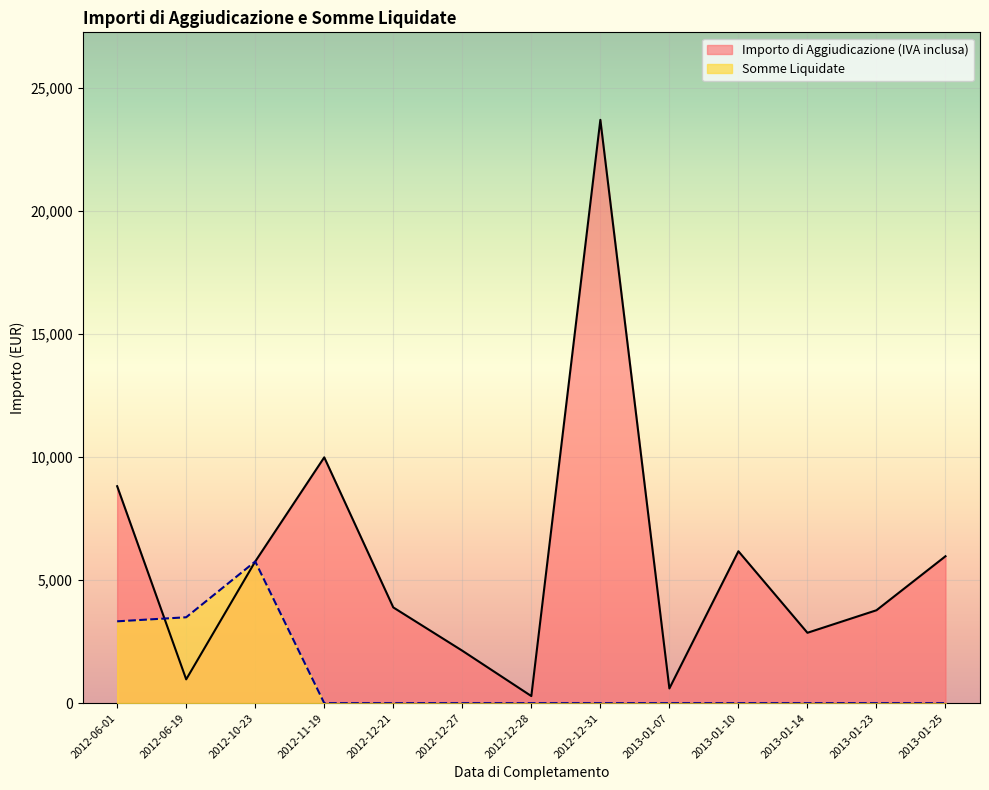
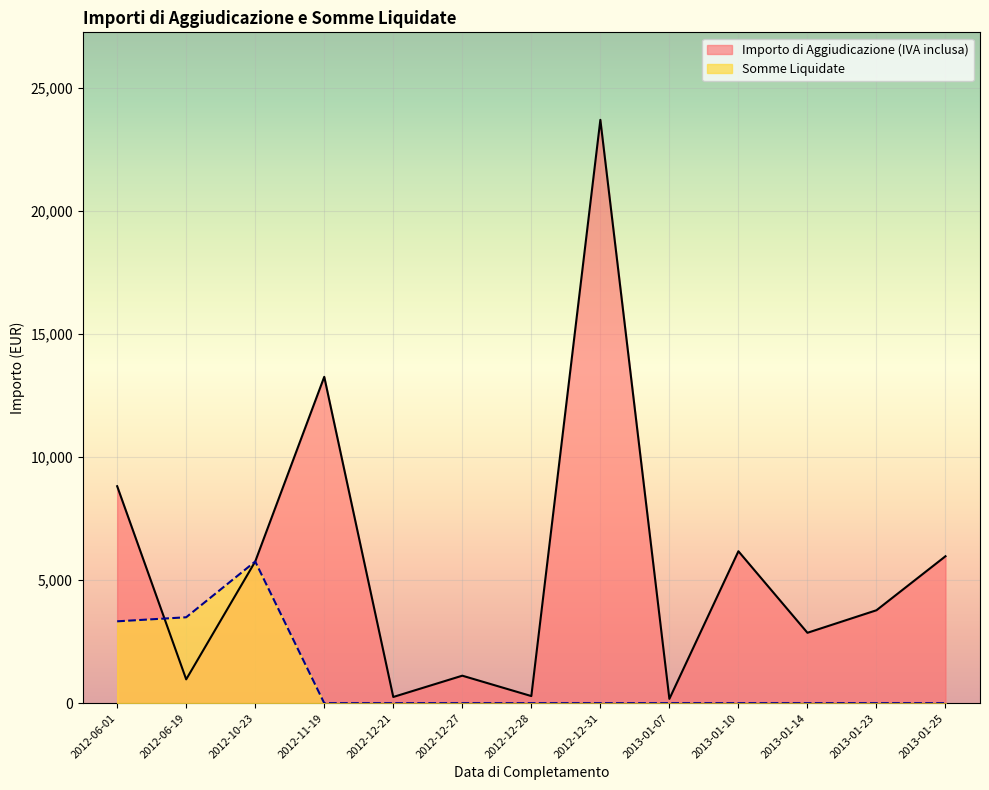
Importo di Aggiudicazione (IVA inclusa), 2012-11-19: 10,000 -> 13,300
Importo di Aggiudicazione (IVA inclusa), 2012-12-21: 3,900 -> 300
Importo di Aggiudicazione (IVA inclusa), 2012-12-27: 2,100 -> 1,100
Importo di Aggiudicazione (IVA inclusa), 2013-01-07: 600 -> 200
